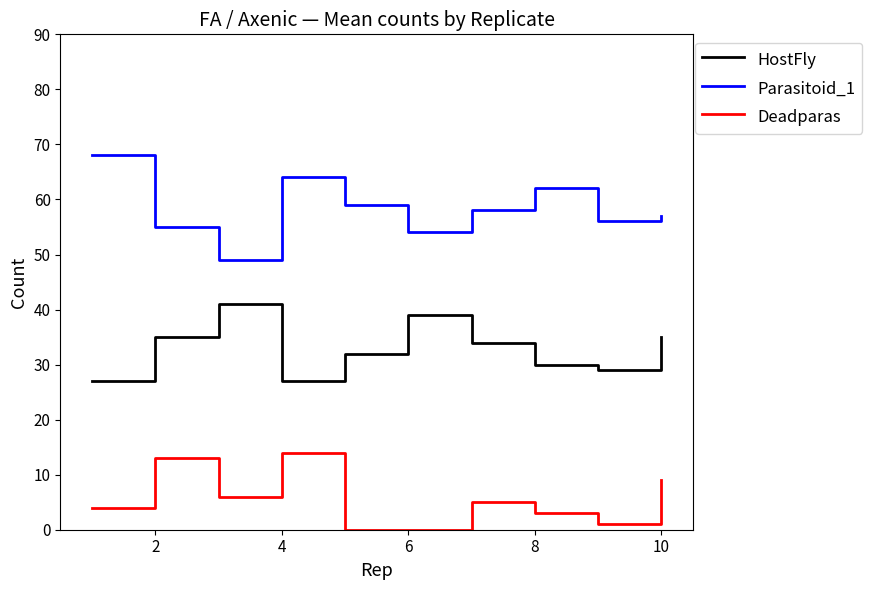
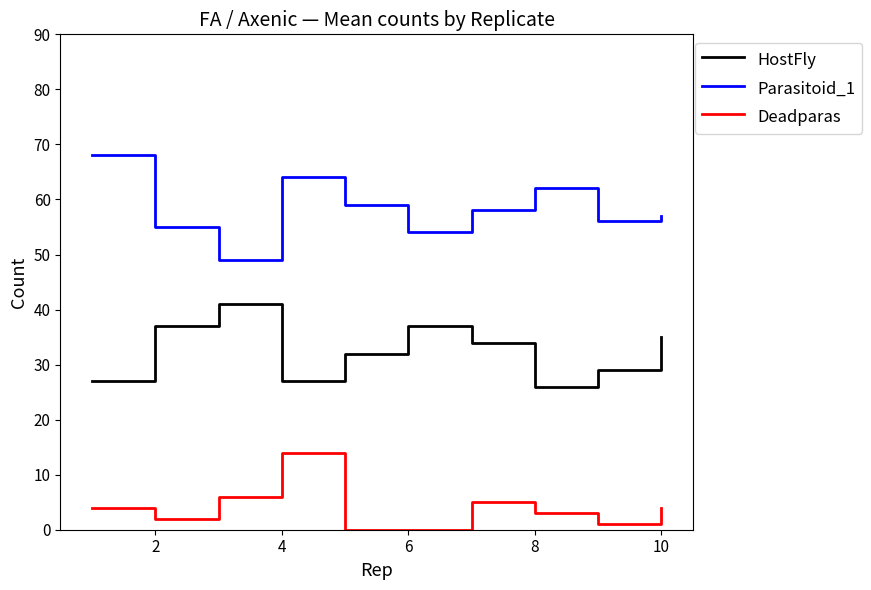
HostFly, 2: 35 -> 37
Deadparas, 2: 13 -> 2
HostFly, 6: 39 -> 37
HostFly, 8: 30 -> 26
Deadparas, 10: 9 -> 4
